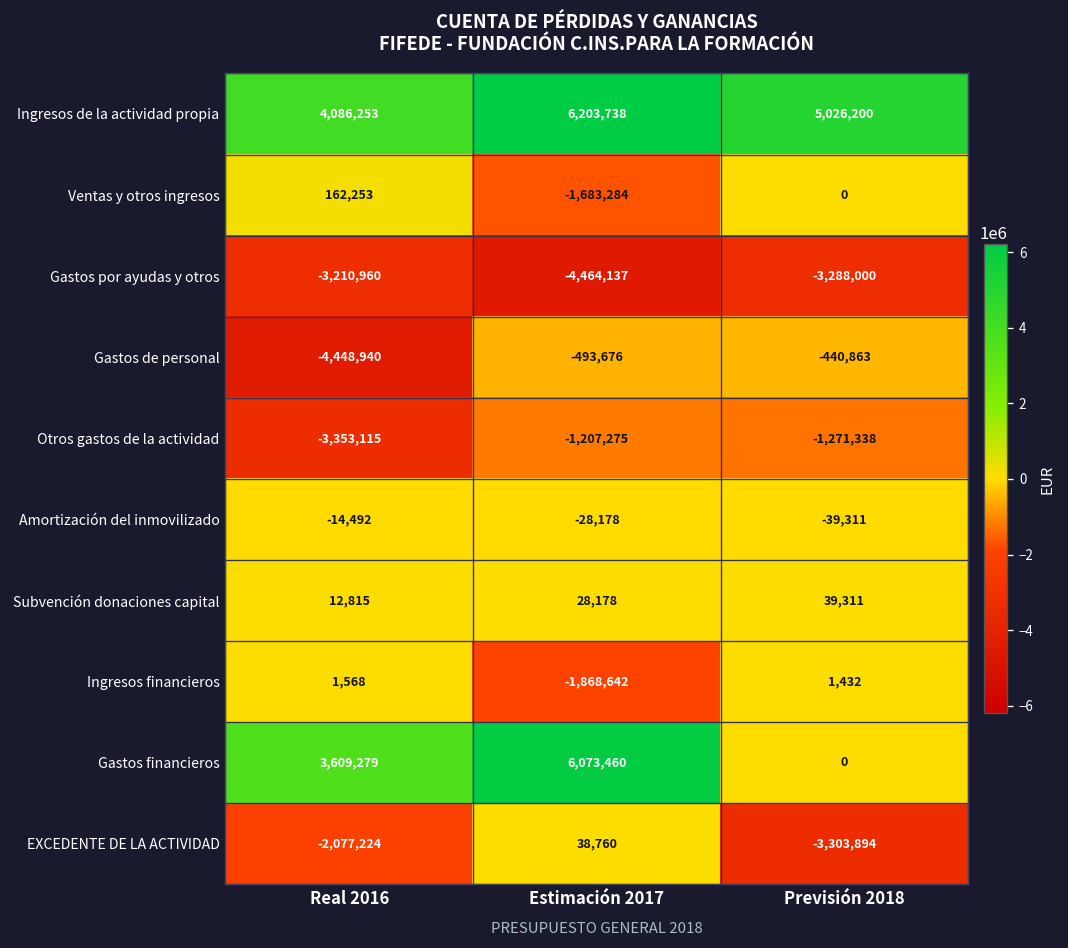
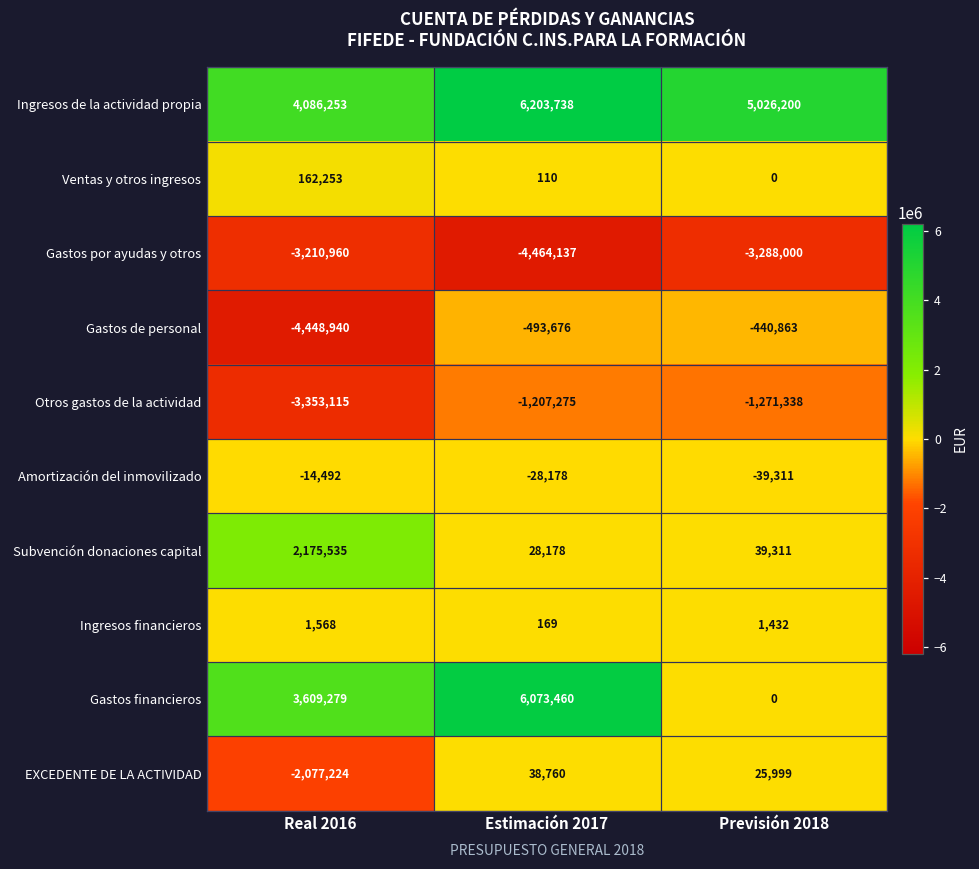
Ventas y otros ingresos, Estimación 2017: -1,683,284 -> 110
Subvención donaciones capital, Real 2016: 12,815 -> 2,175,535
Ingresos financieros, Estimación 2017: -1,868,642 -> 169
EXCEDENTE DE LA ACTIVIDAD, Previsión 2018: -3,303,894 -> 25,999
